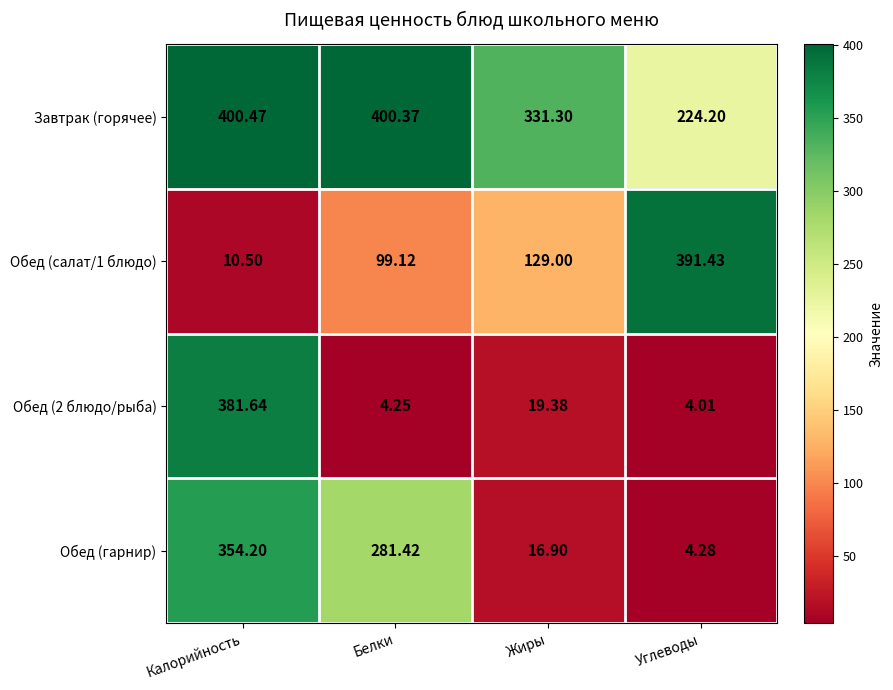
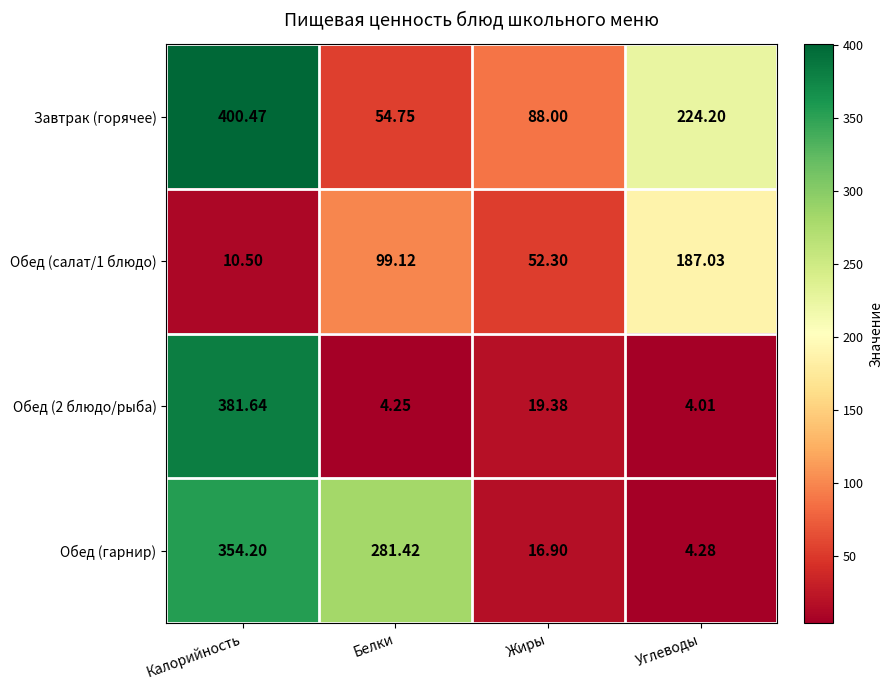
Завтрак (горячее), Белки: 400.37 -> 54.75
Завтрак (горячее), Жиры: 331.30 -> 88.00
Обед (салат/1 блюдо), Жиры: 129.00 -> 52.30
Обед (салат/1 блюдо), Углеводы: 391.43 -> 187.03
